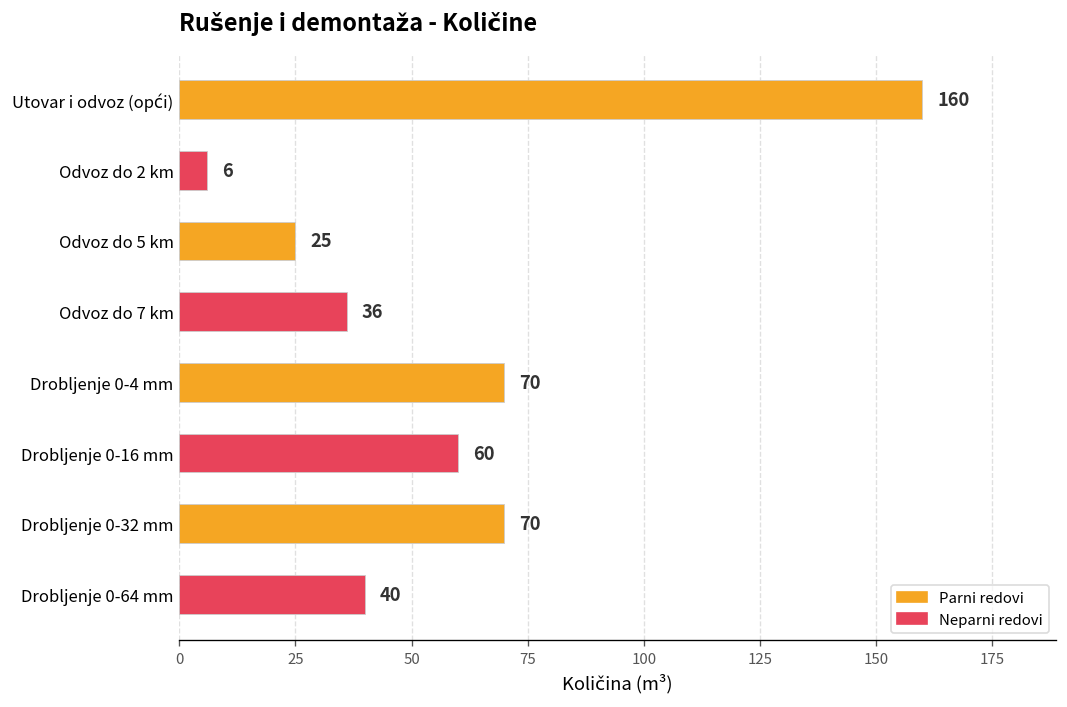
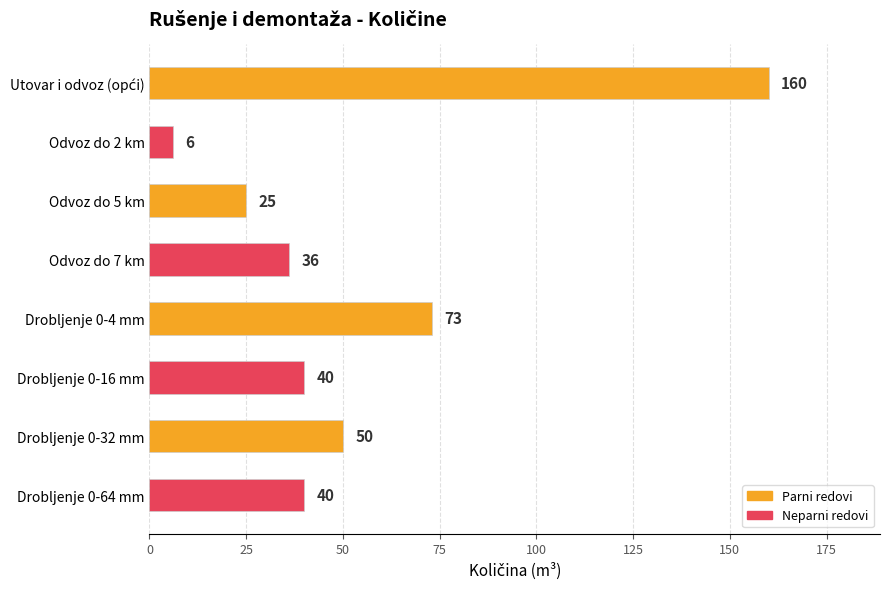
Drobljenje 0-4 mm: 70 -> 73
Drobljenje 0-16 mm: 60 -> 40
Drobljenje 0-32 mm: 70 -> 50
